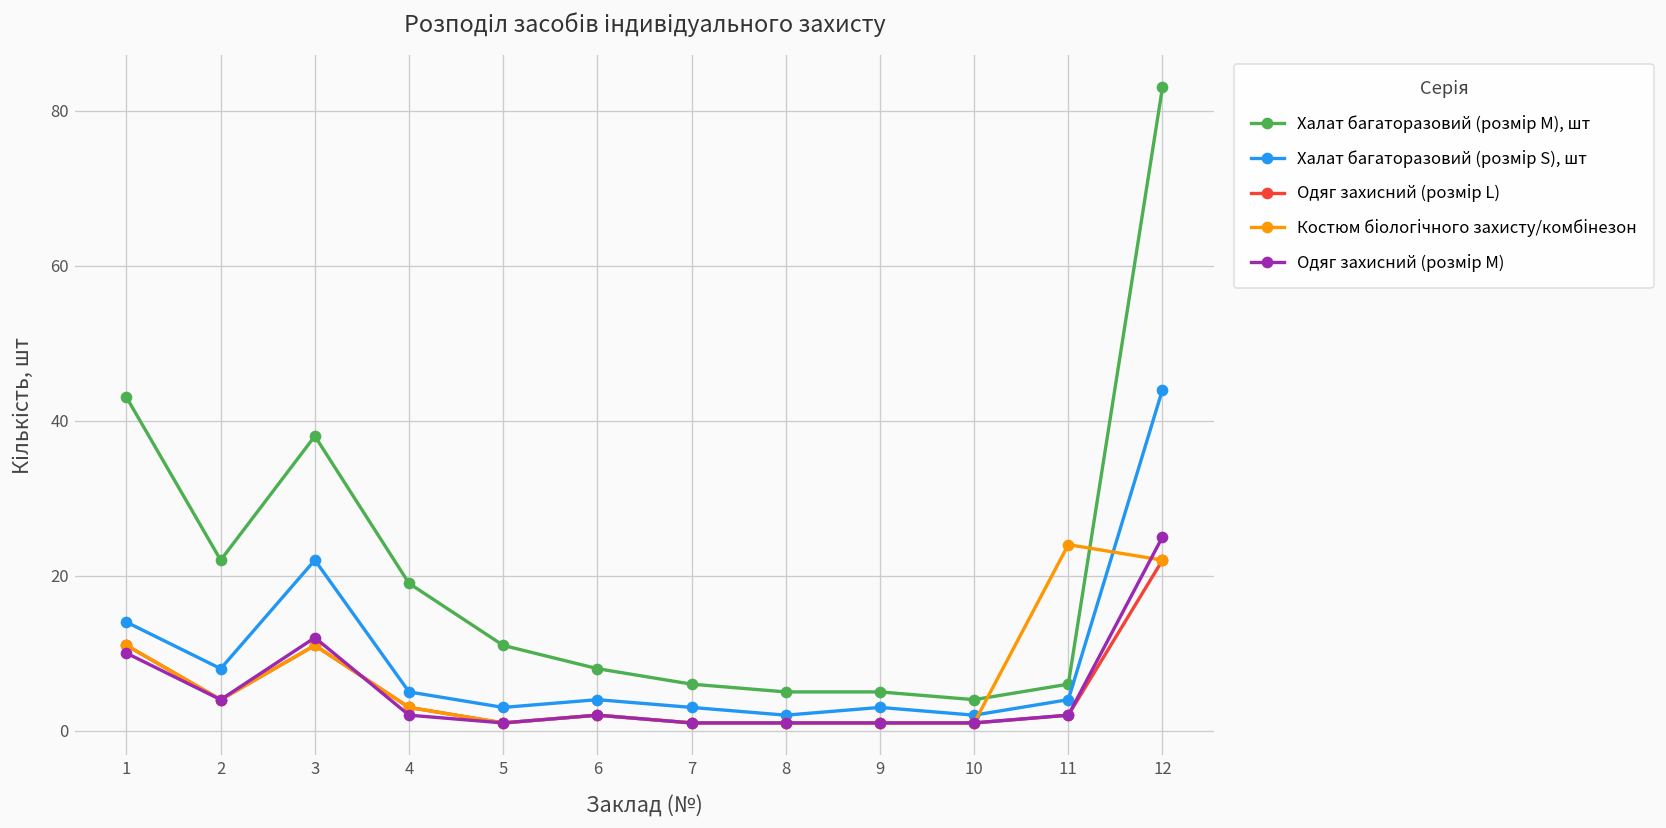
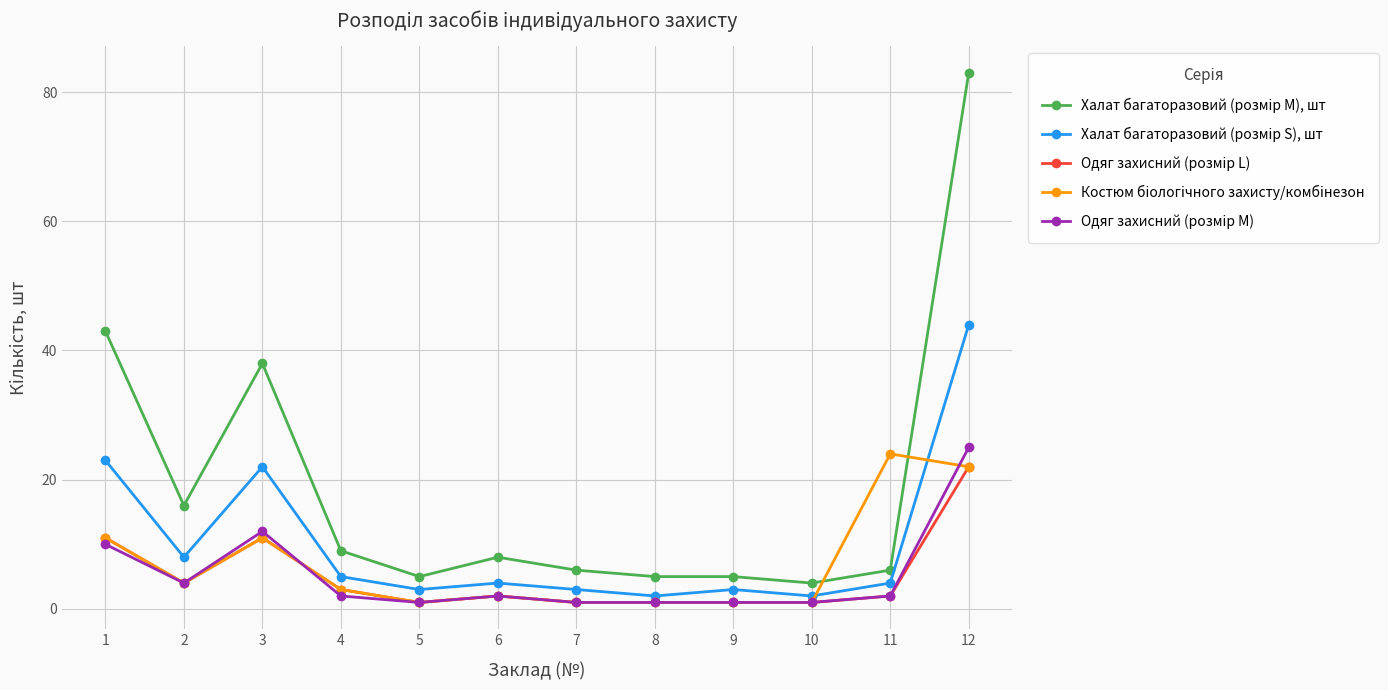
Халат багаторазовий (розмір S), шт, 1: 14 -> 23
Халат багаторазовий (розмір M), шт, 2: 22 -> 16
Халат багаторазовий (розмір M), шт, 4: 19 -> 9
Халат багаторазовий (розмір M), шт, 5: 11 -> 5
